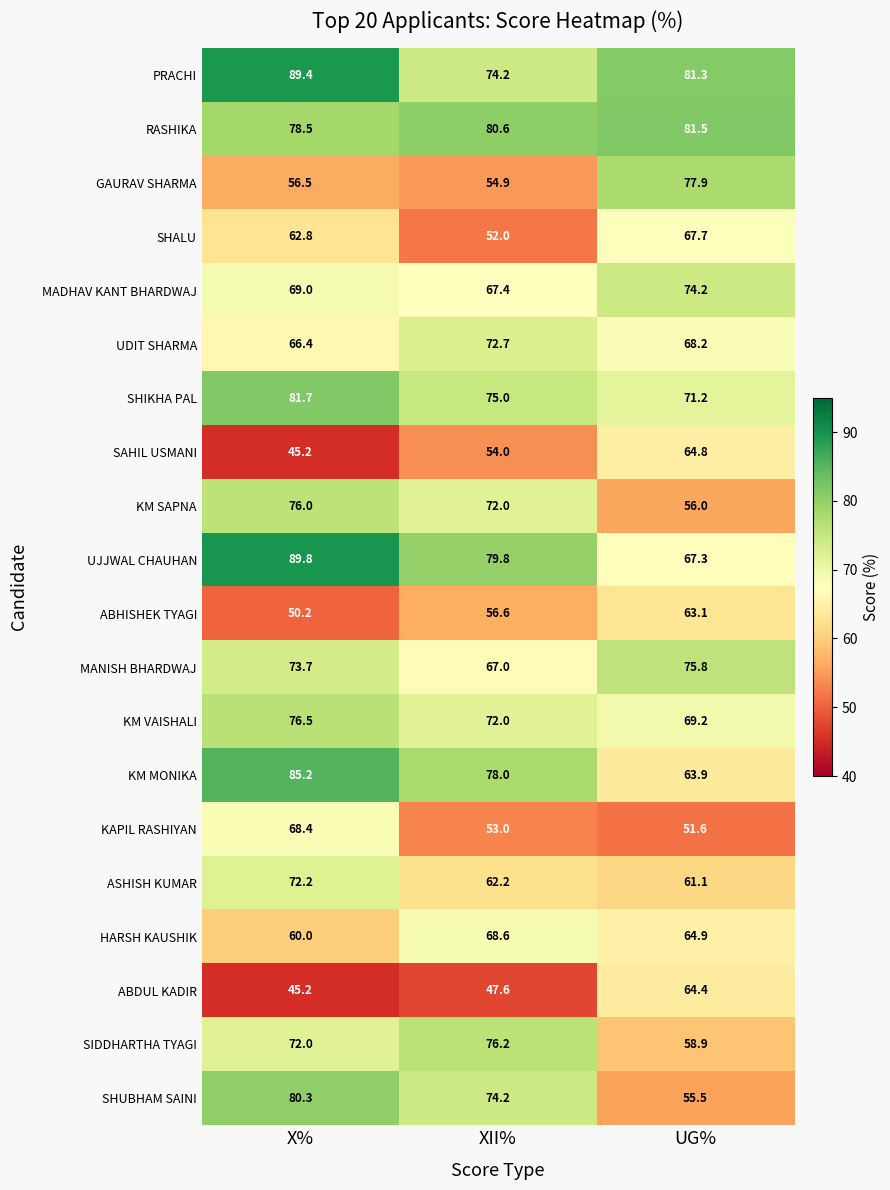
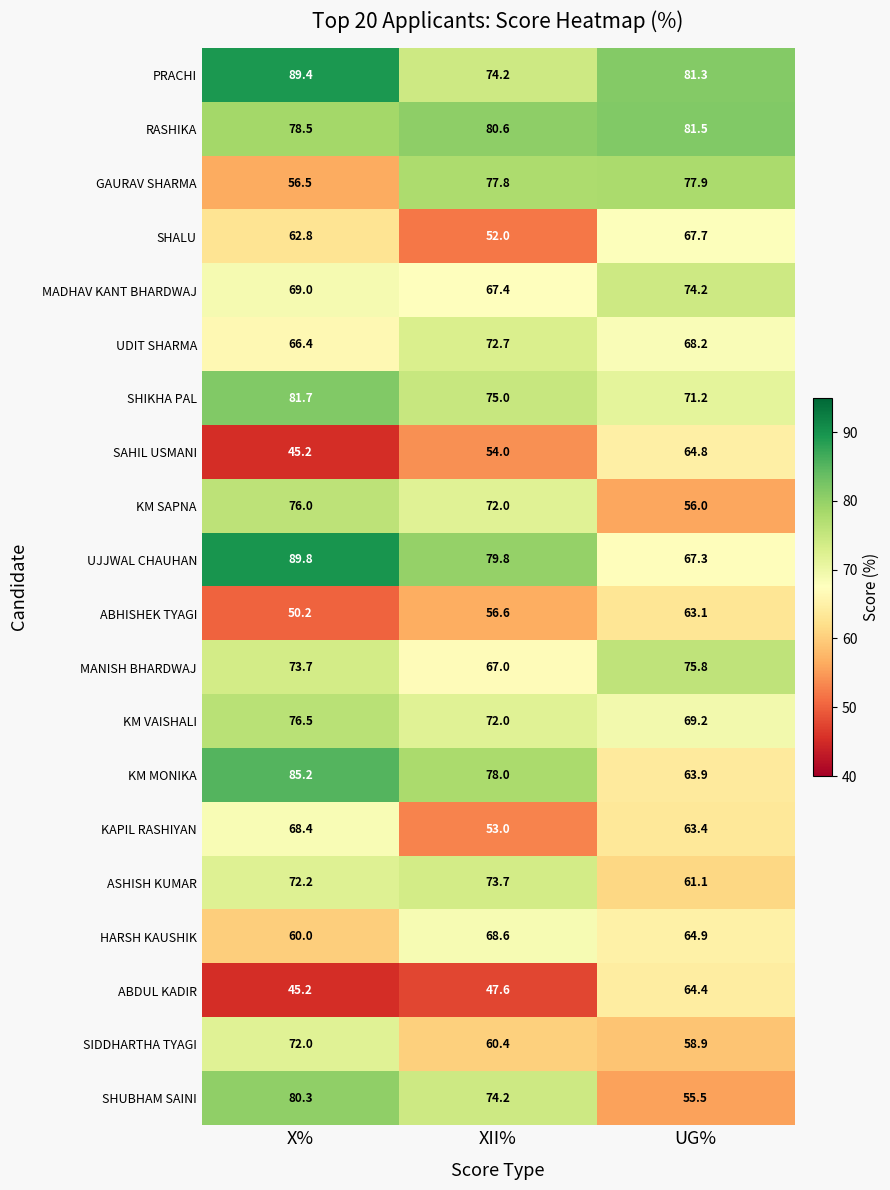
GAURAV SHARMA, XII%: 54.9 -> 77.8
KAPIL RASHIYAN, UG%: 51.6 -> 63.4
ASHISH KUMAR, XII%: 62.2 -> 73.7
SIDDHARTHA TYAGI, XII%: 76.2 -> 60.4
